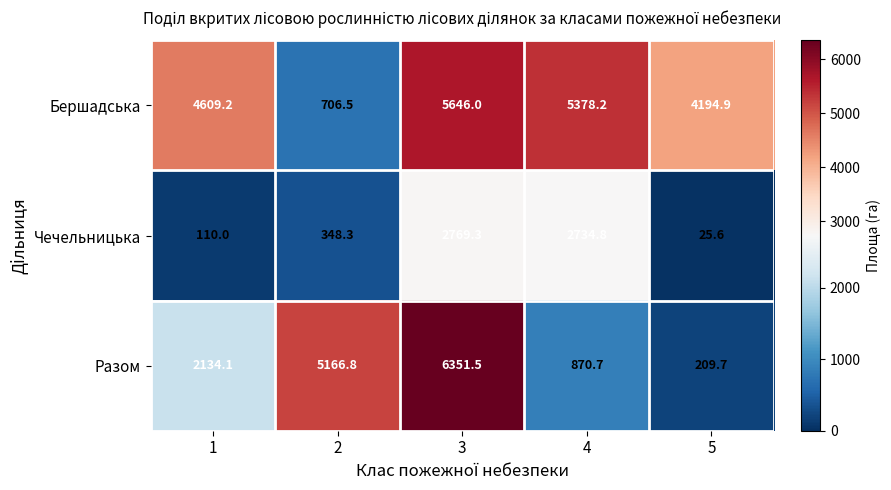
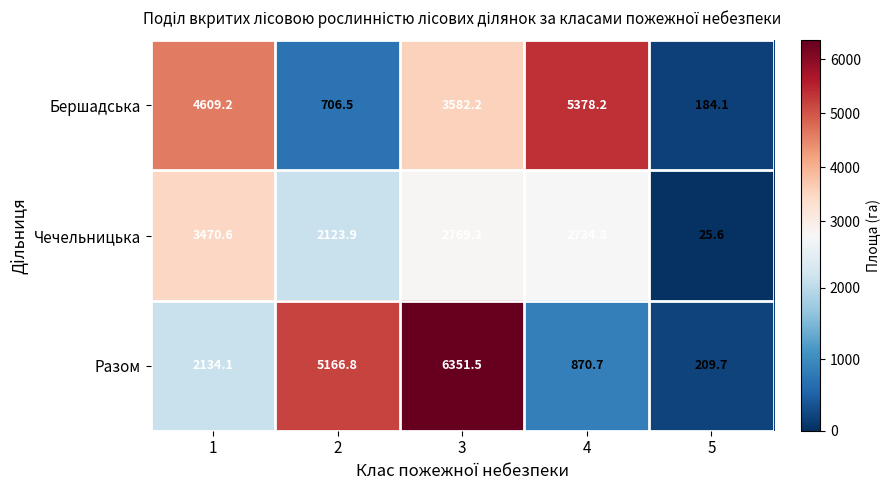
Бершадська, 3: 5646.0 -> 3582.2
Бершадська, 5: 4194.9 -> 184.1
Чечельницька, 1: 110.0 -> 3470.6
Чечельницька, 2: 348.3 -> 2123.9
